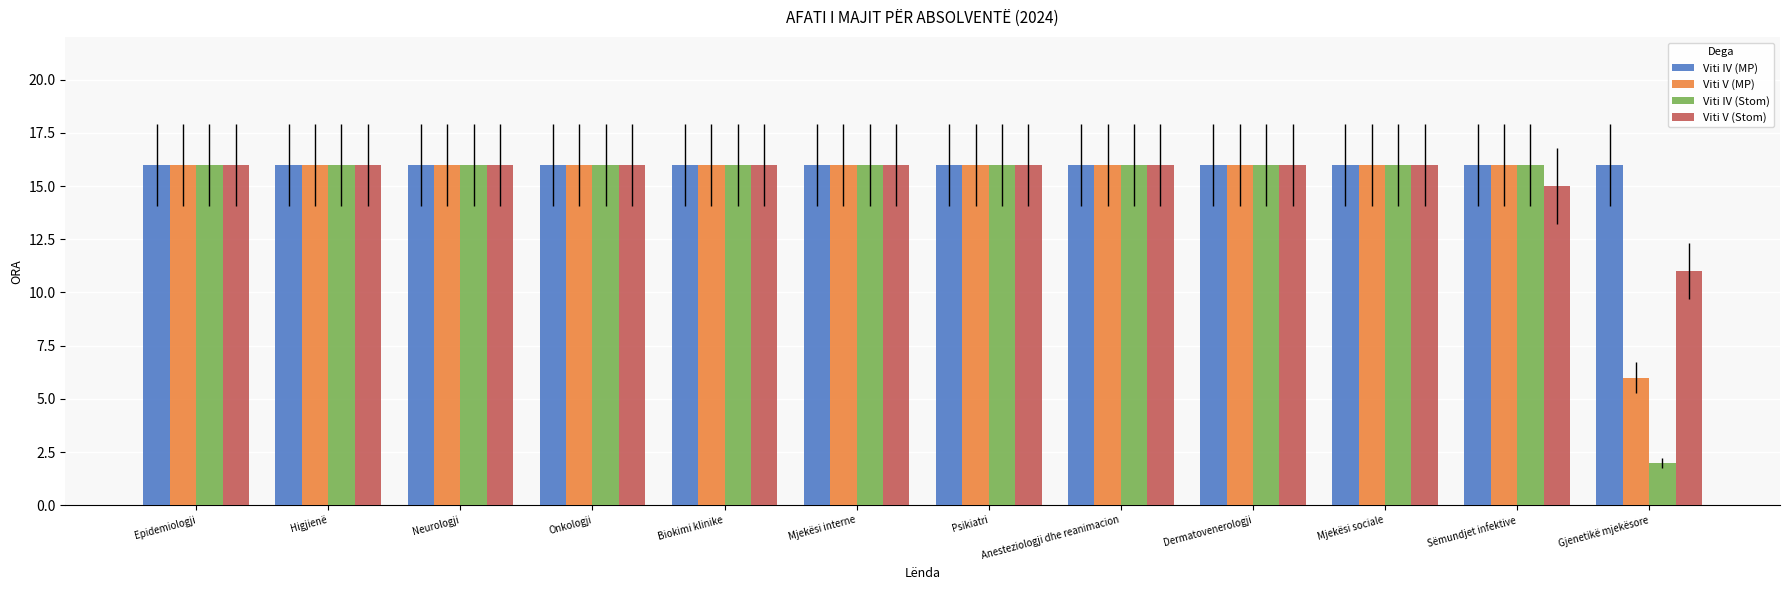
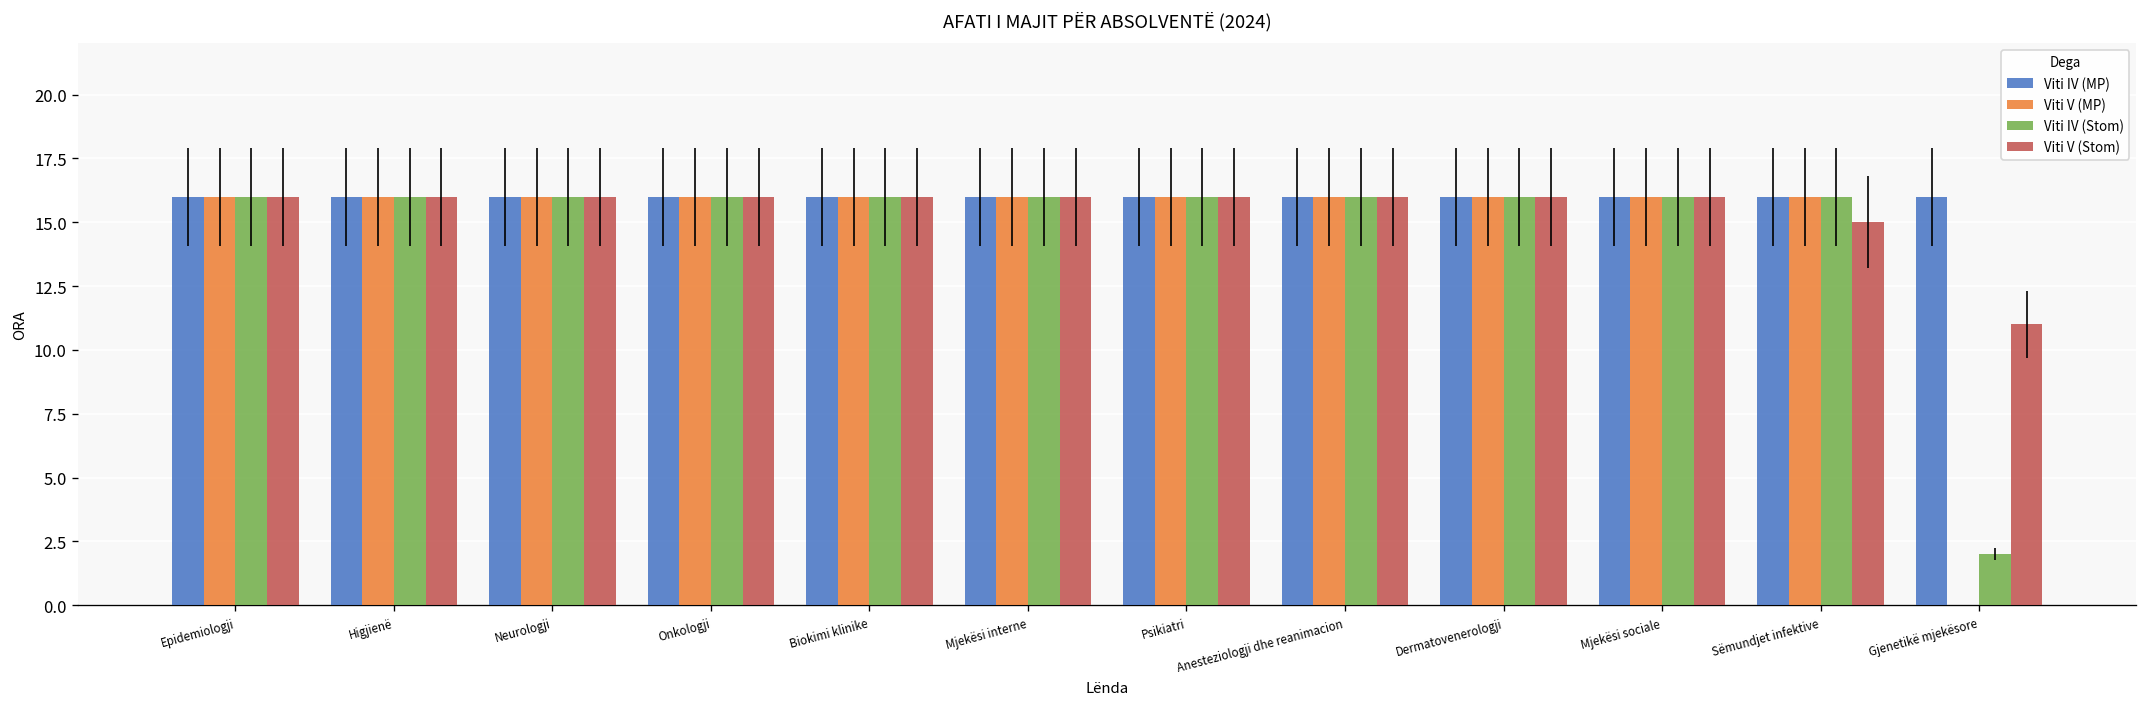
Viti V (MP), Gjenetikë mjekësore: 6 -> 0
